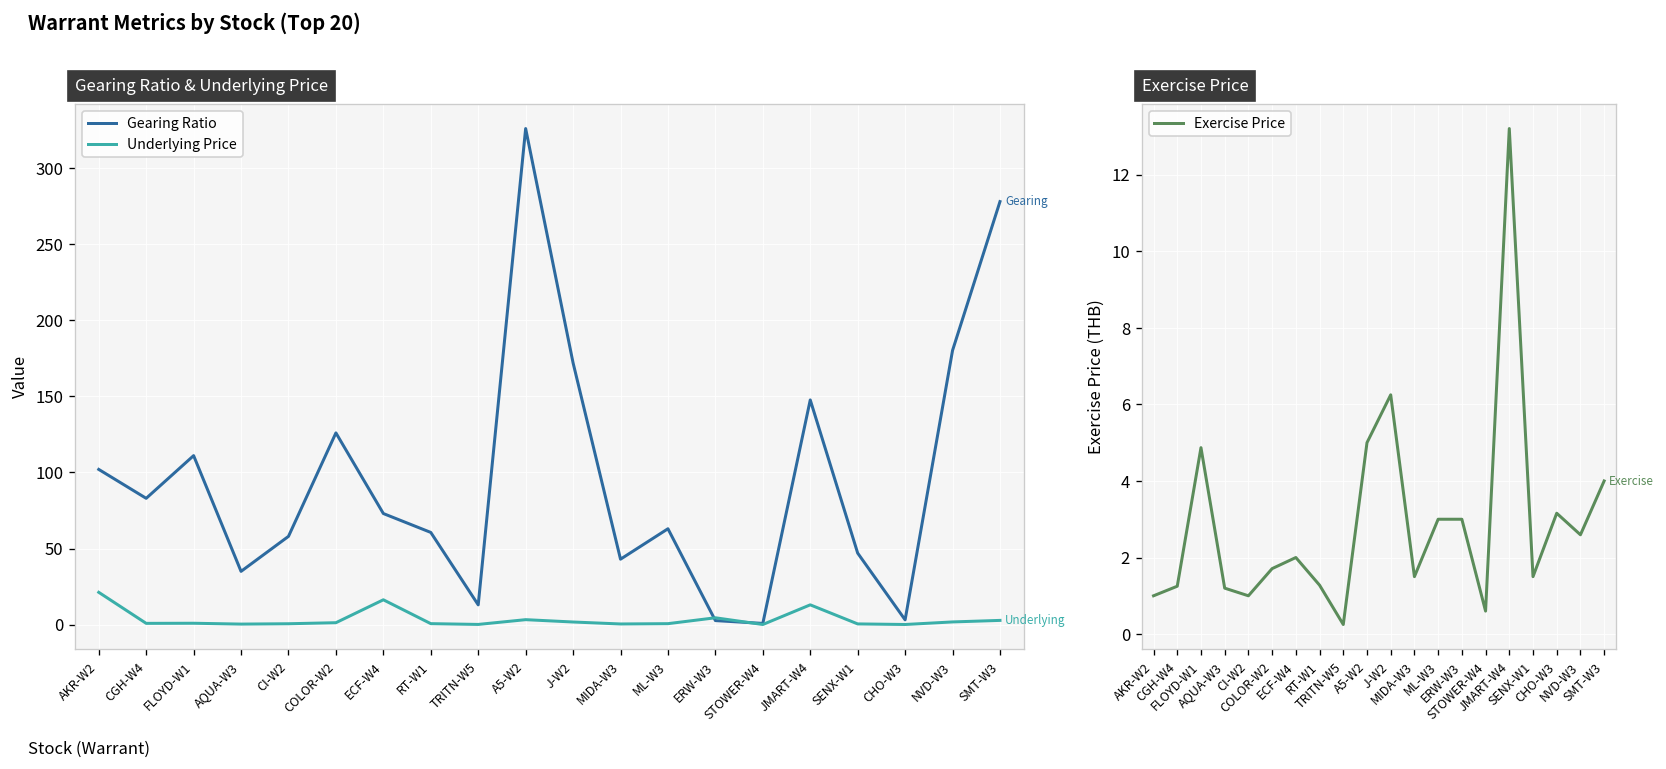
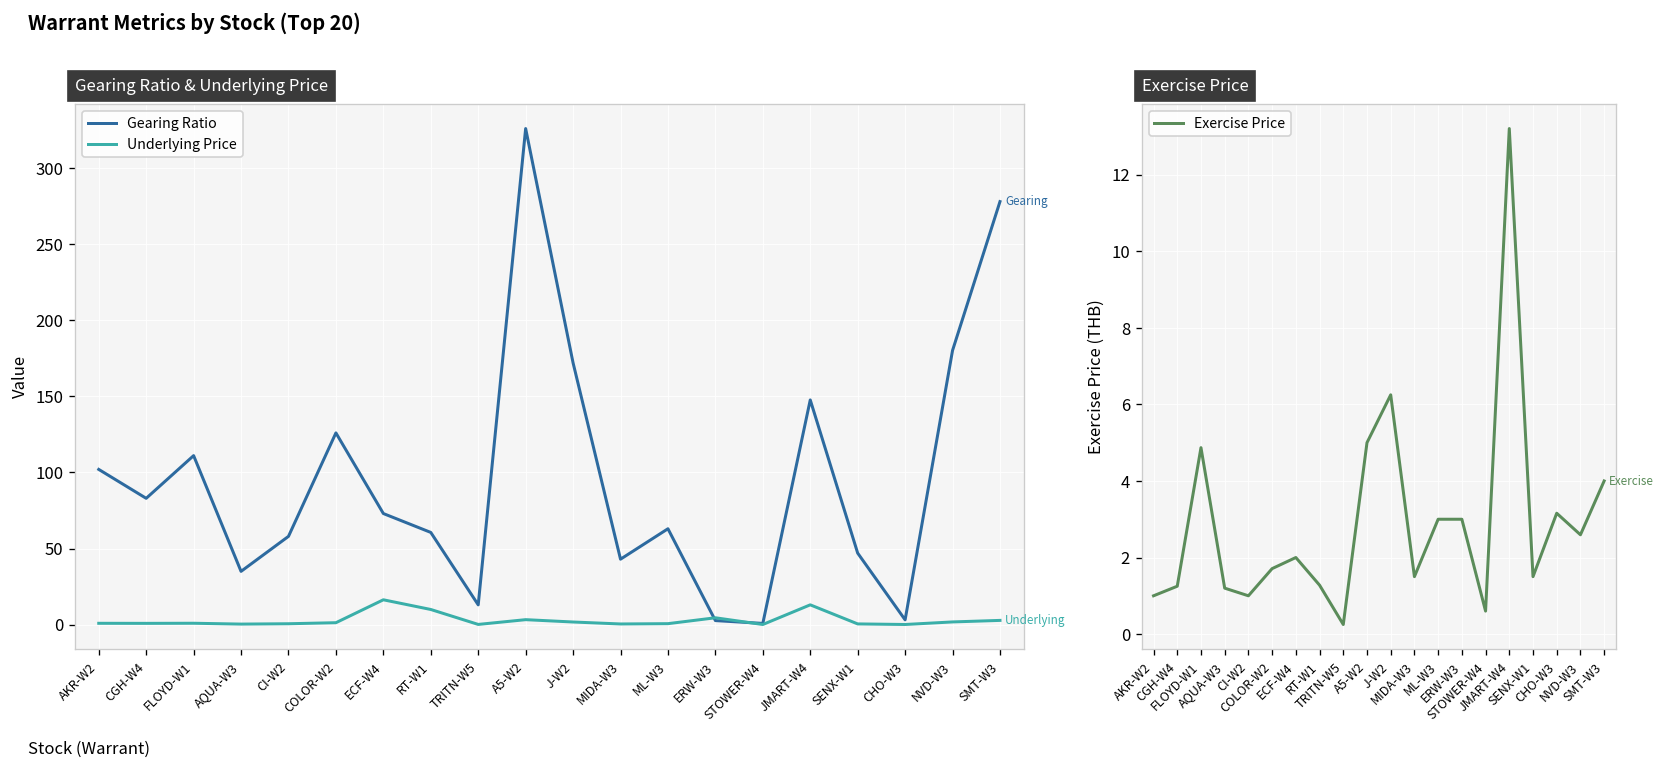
Gearing Ratio & Underlying Price, Underlying Price, AKR-W2: 21 -> 1
Gearing Ratio & Underlying Price, Underlying Price, RT-W1: 1 -> 10
